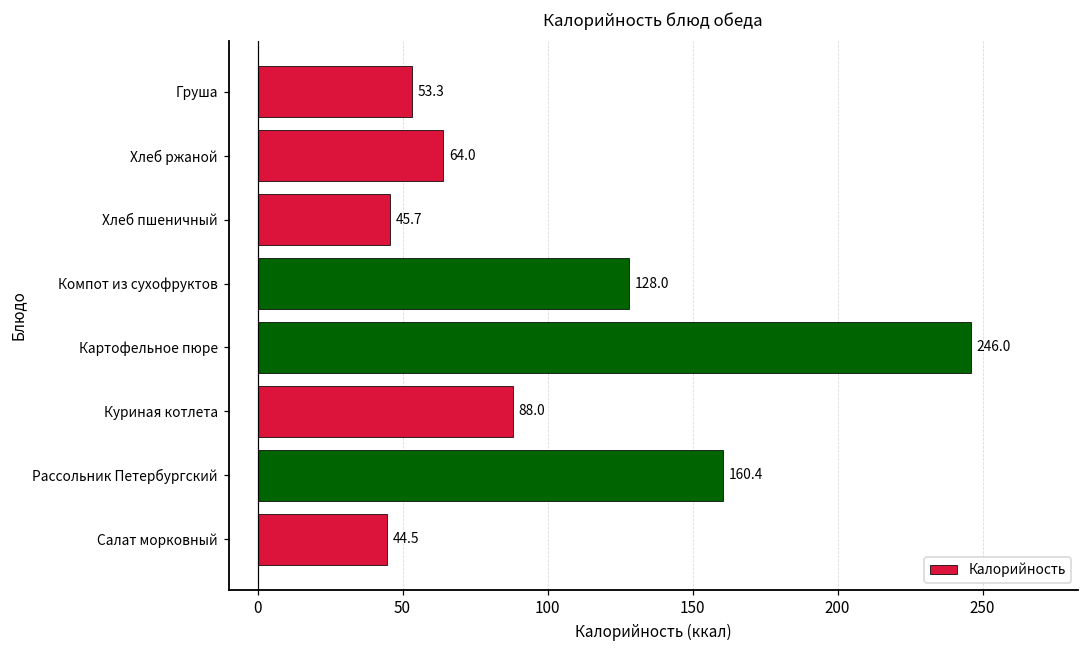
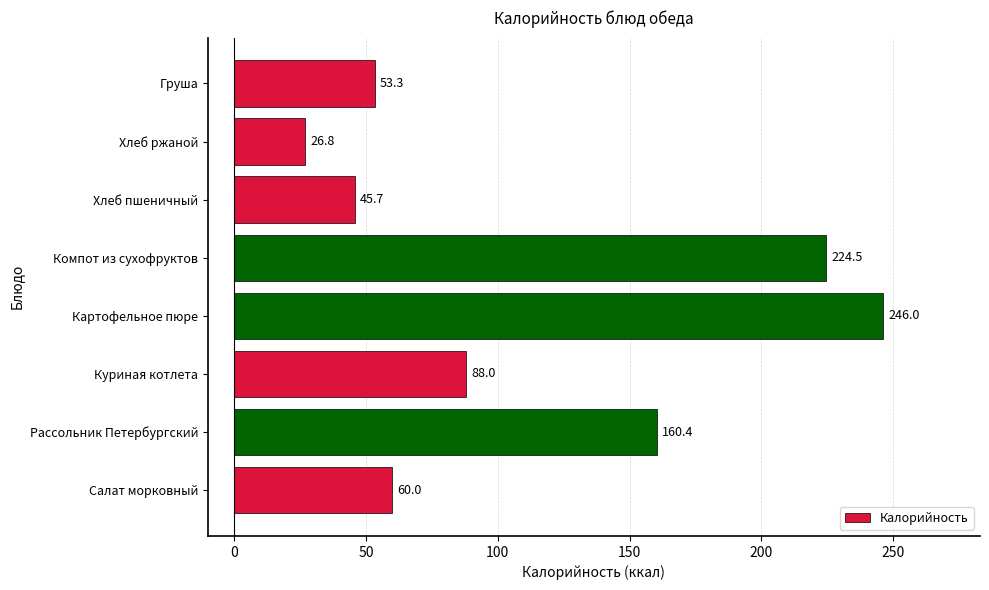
Хлеб ржаной: 64.0 -> 26.8
Компот из сухофруктов: 128.0 -> 224.5
Салат морковный: 44.5 -> 60.0
